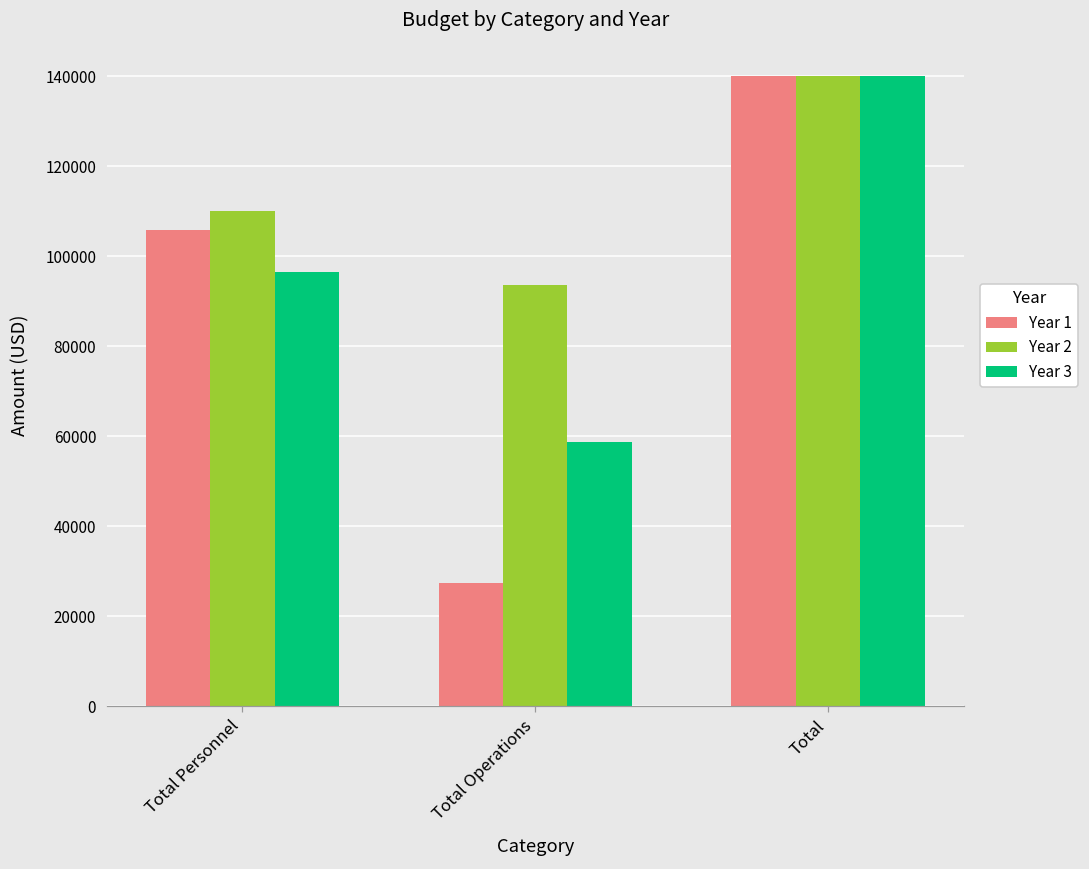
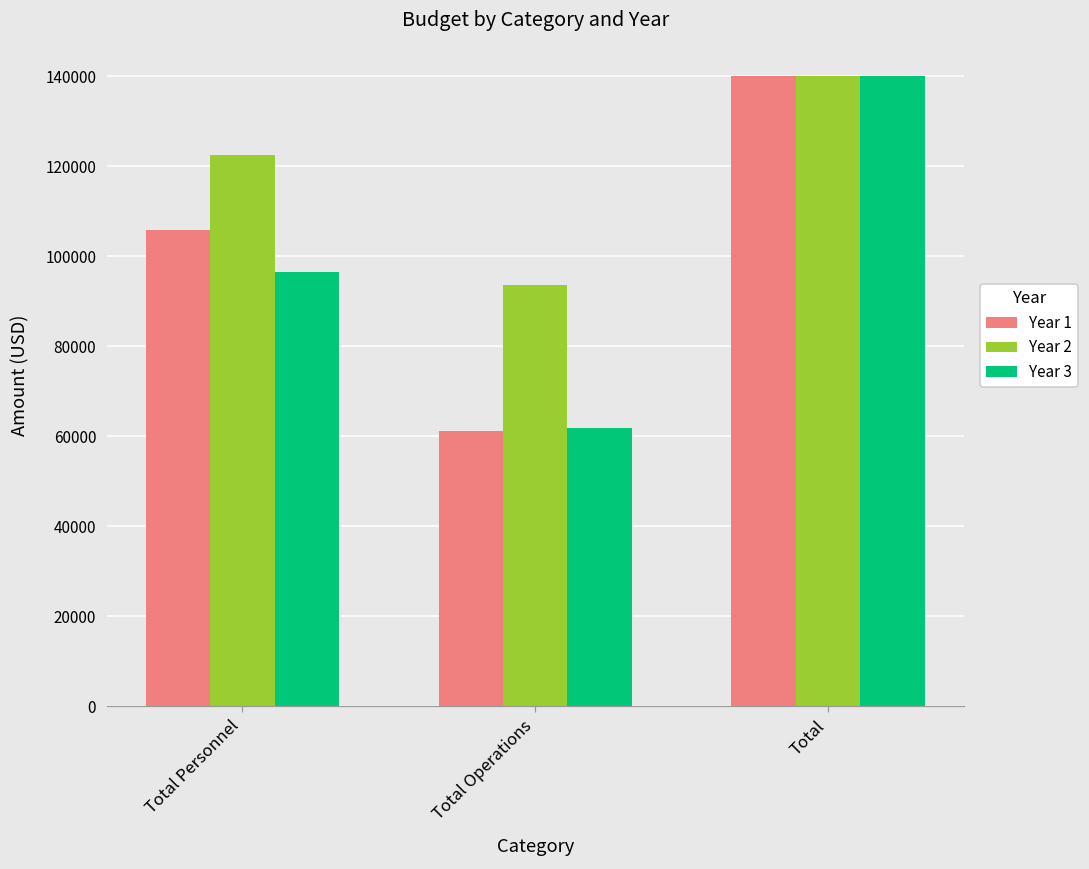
Year 2, Total Personnel: 110000 -> 123000
Year 1, Total Operations: 27000 -> 61000
Year 3, Total Operations: 59000 -> 62000
